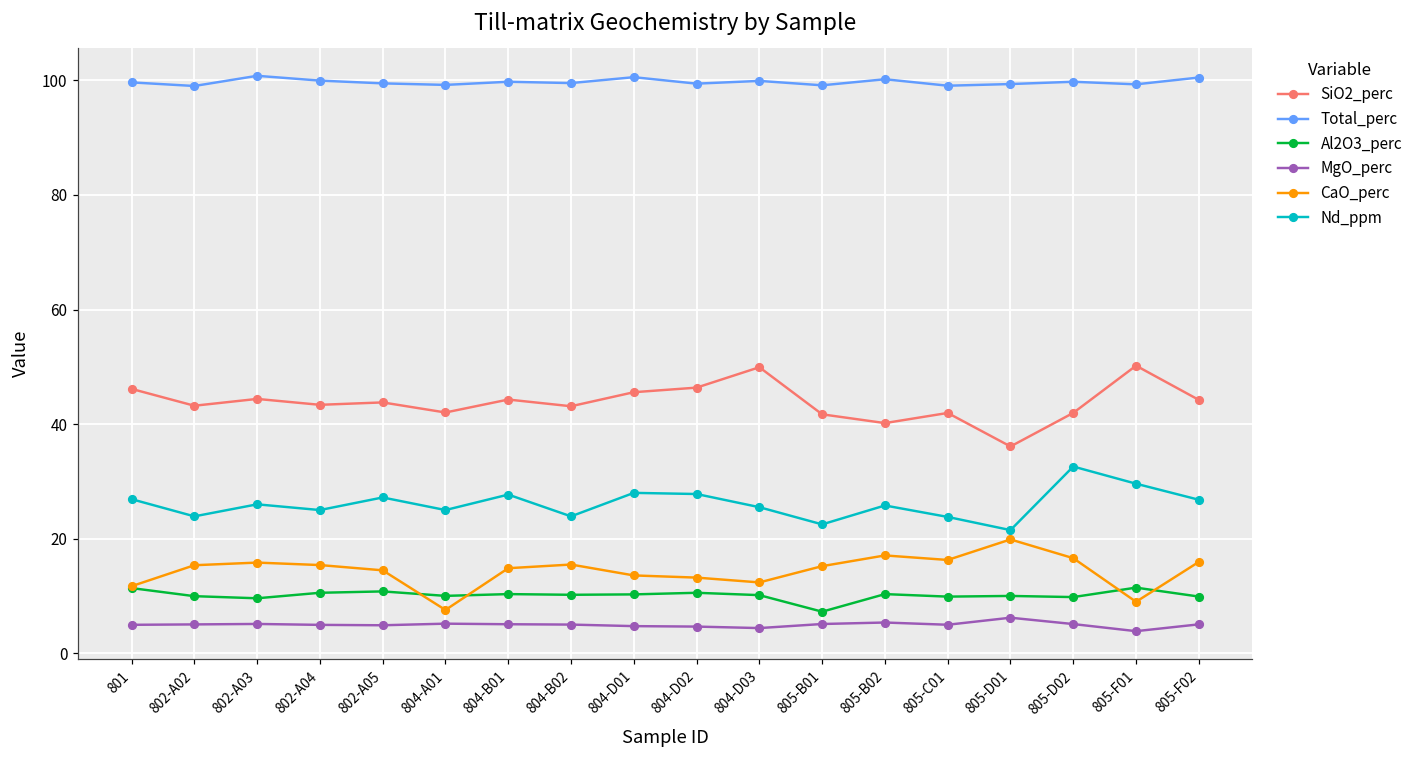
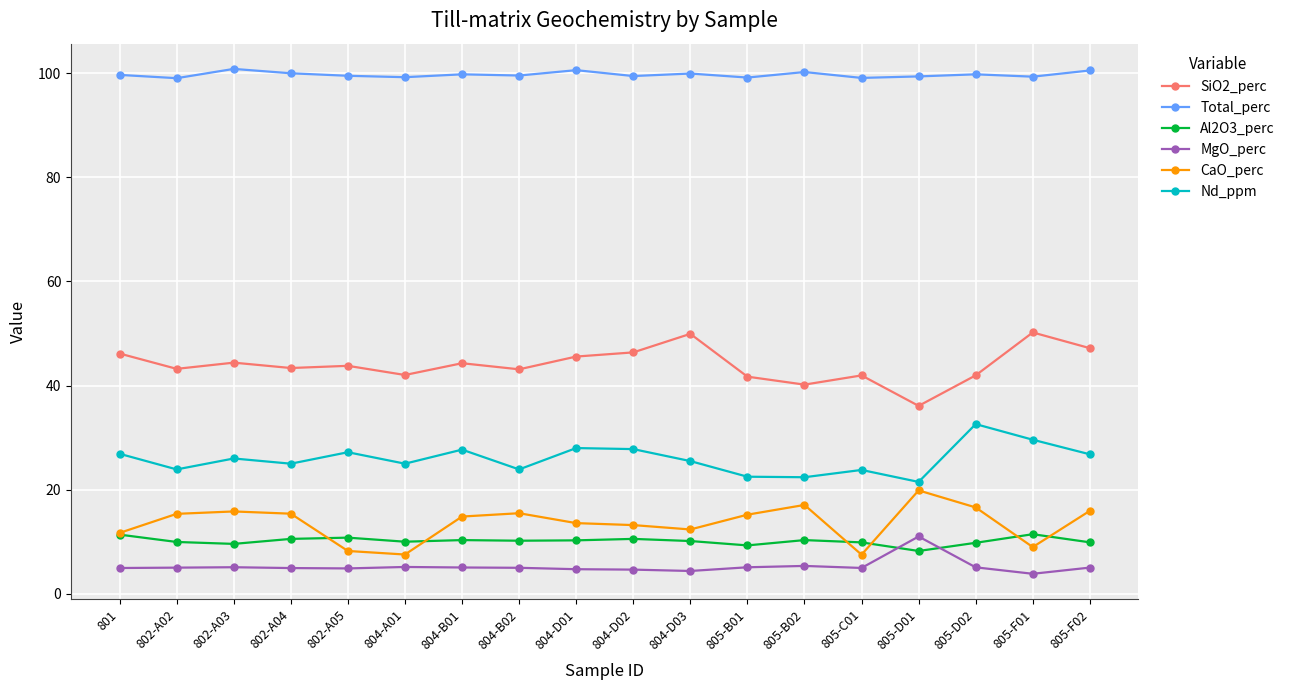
CaO_perc, 802-A05: 14 -> 8
Al2O3_perc, 805-B01: 7 -> 9
Nd_ppm, 805-B02: 26 -> 22
CaO_perc, 805-C01: 16 -> 8
Al2O3_perc, 805-D01: 10 -> 8
MgO_perc, 805-D01: 6 -> 11
SiO2_perc, 805-F02: 44 -> 47
